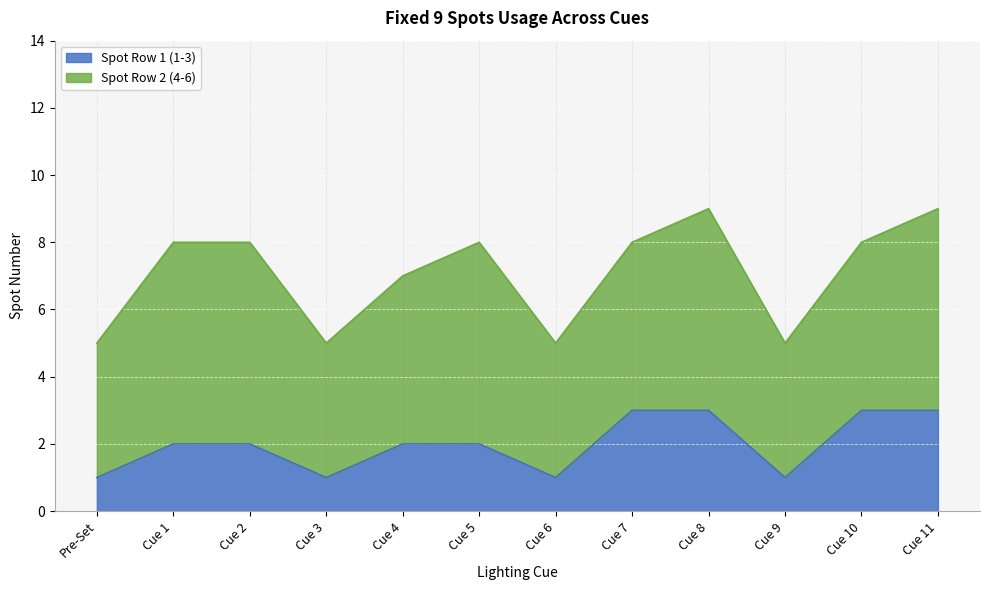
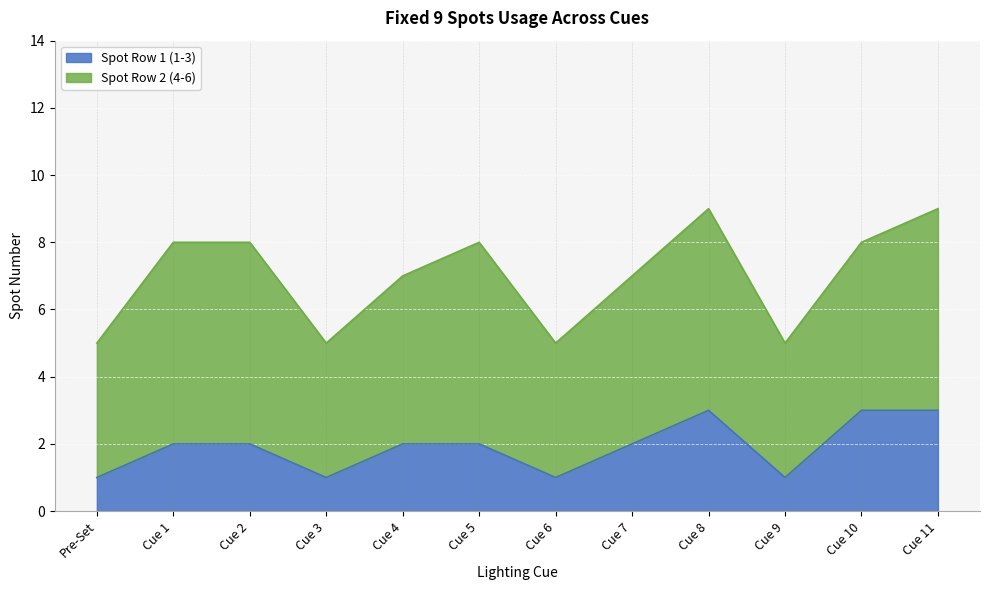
Spot Row 1 (1-3), Cue 7: 3 -> 2
